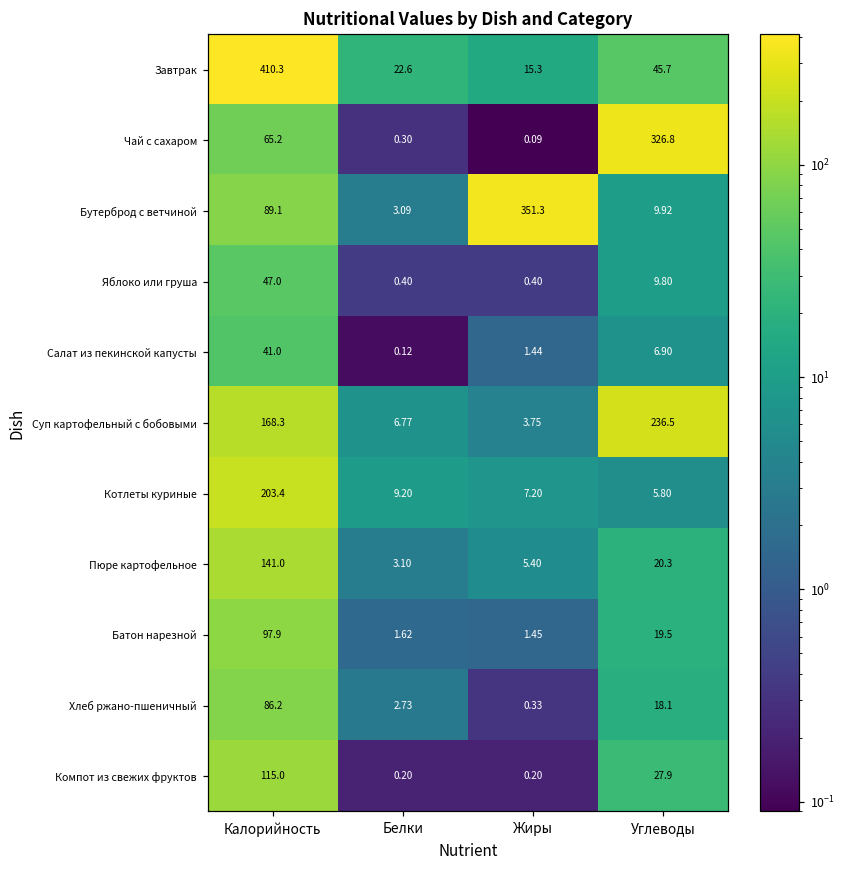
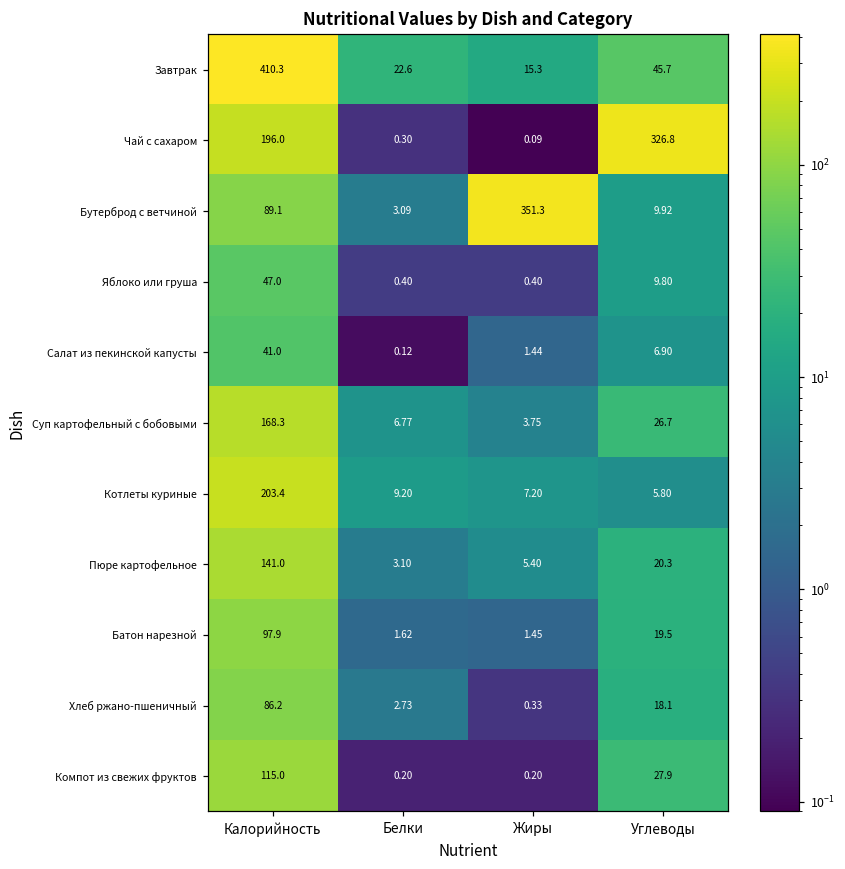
Чай с сахаром, Калорийность: 65.2 -> 196.0
Суп картофельный с бобовыми, Углеводы: 236.5 -> 26.7
